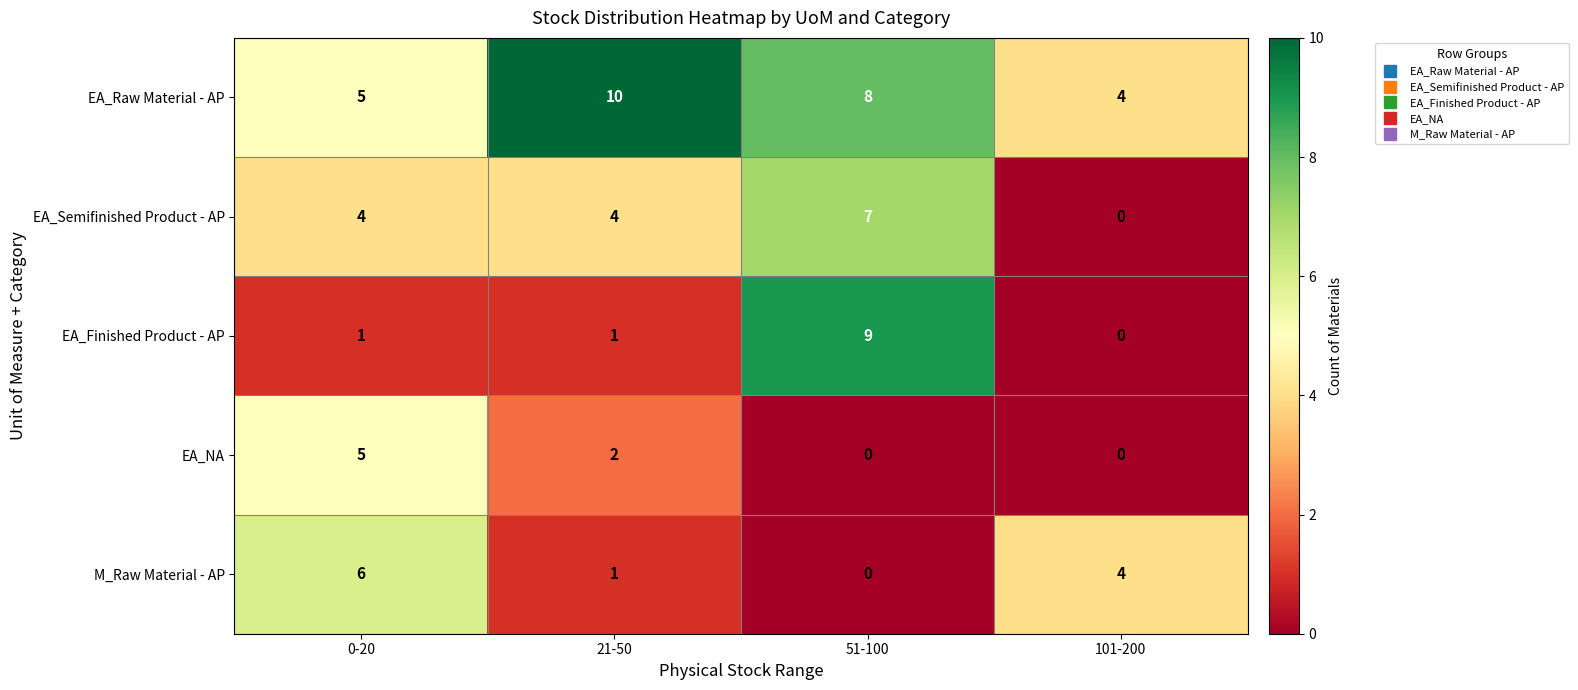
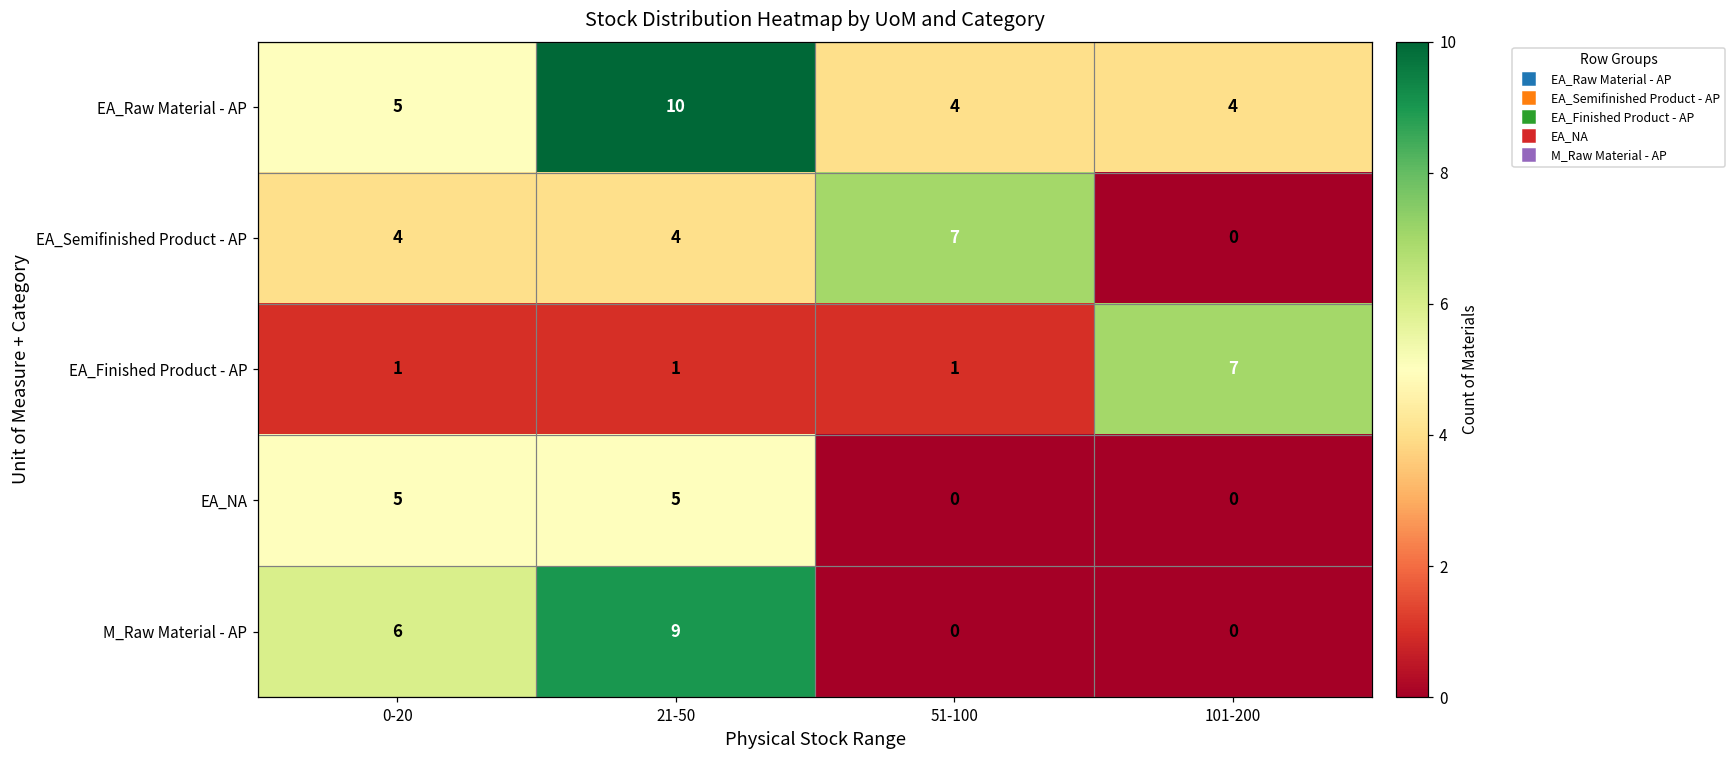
EA_Raw Material - AP, 51-100: 8 -> 4
EA_Finished Product - AP, 51-100: 9 -> 1
EA_Finished Product - AP, 101-200: 0 -> 7
EA_NA, 21-50: 2 -> 5
M_Raw Material - AP, 21-50: 1 -> 9
M_Raw Material - AP, 101-200: 4 -> 0
